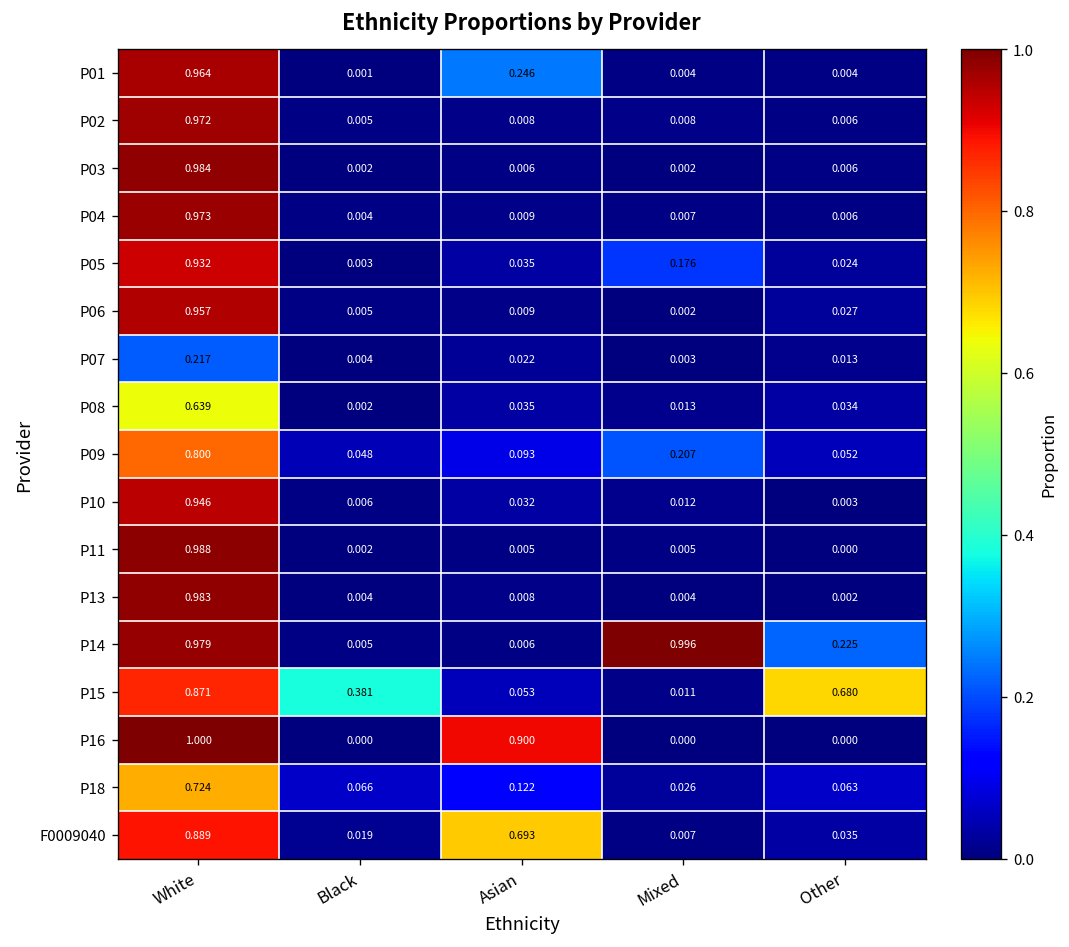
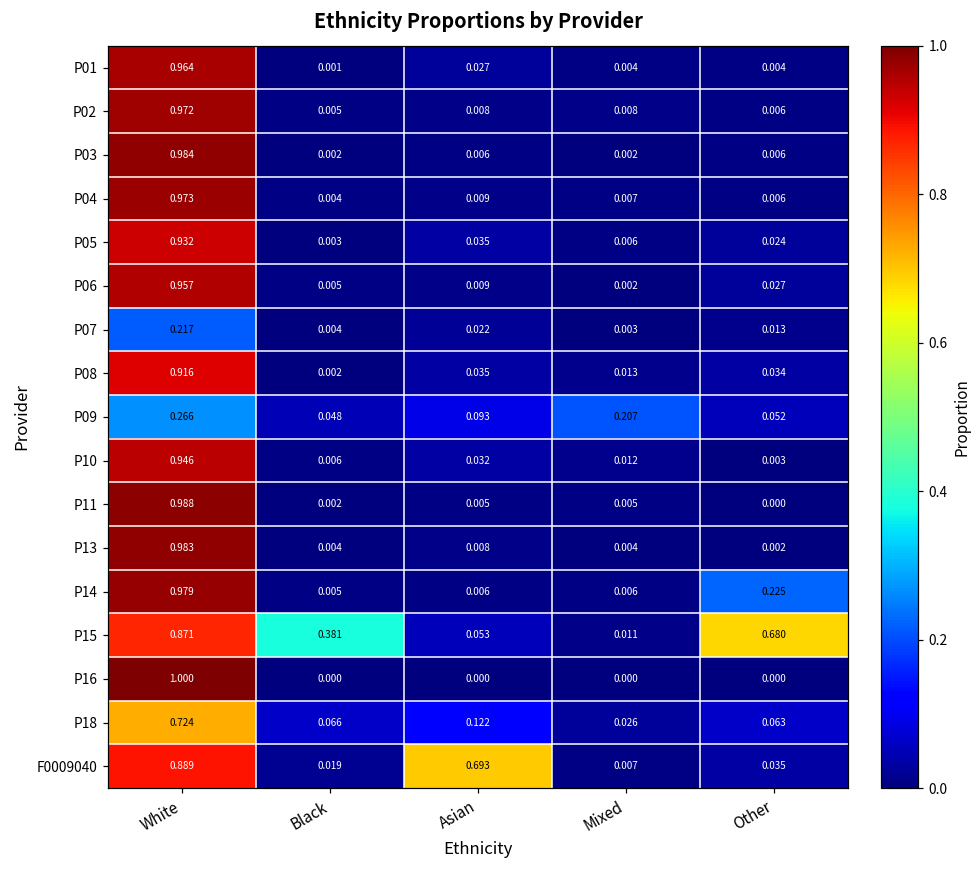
P01, Asian: 0.246 -> 0.027
P05, Mixed: 0.176 -> 0.006
P08, White: 0.639 -> 0.916
P09, White: 0.800 -> 0.266
P14, Mixed: 0.996 -> 0.006
P16, Asian: 0.900 -> 0.000
